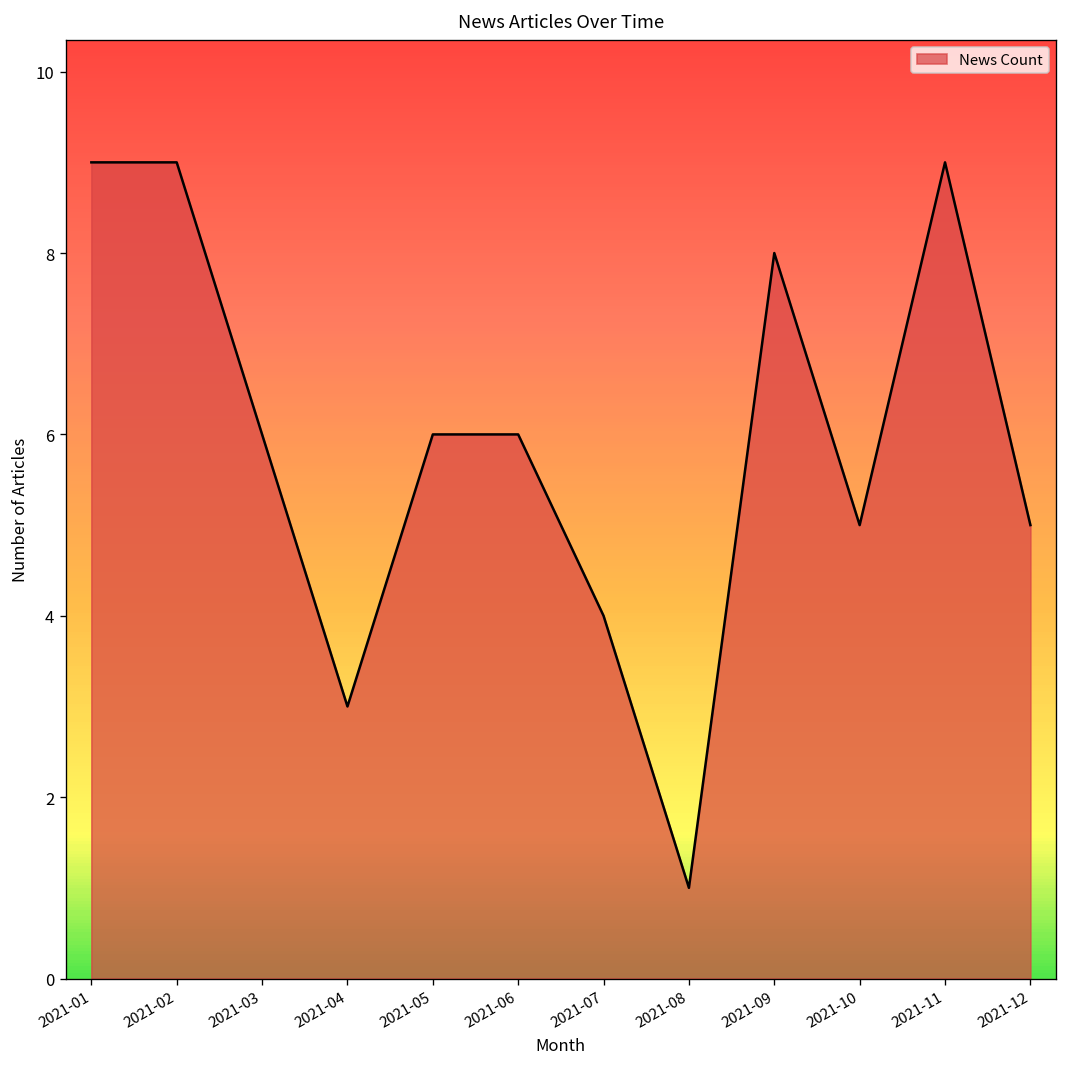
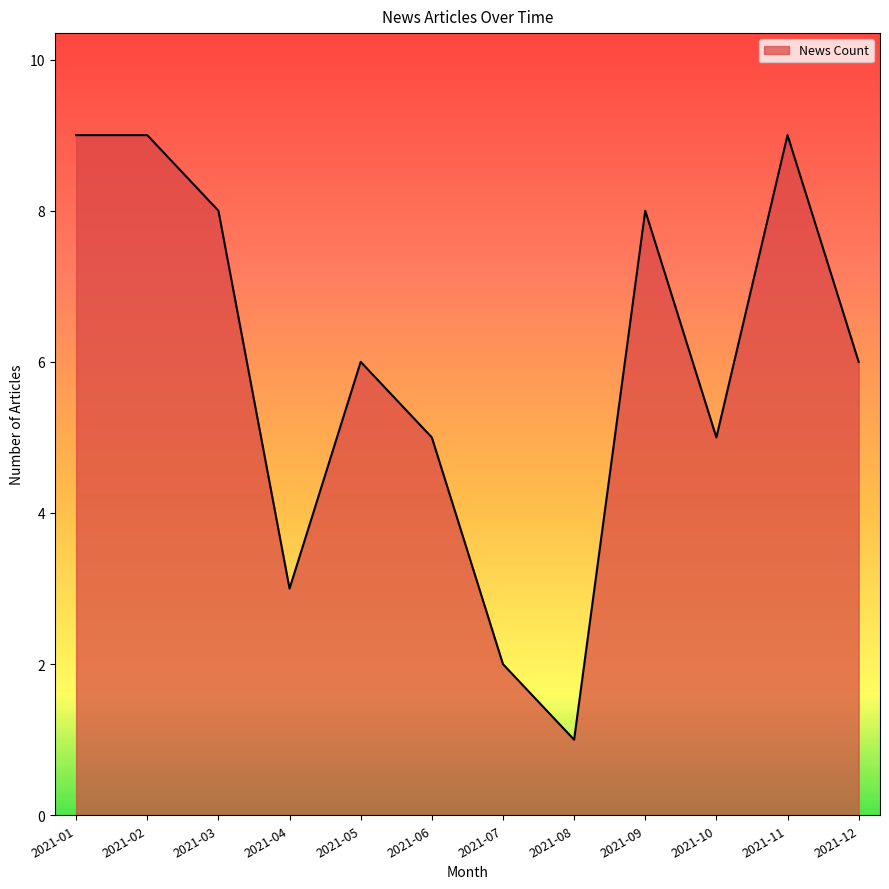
2021-03: 6 -> 8
2021-06: 6 -> 5
2021-07: 4 -> 2
2021-12: 5 -> 6
